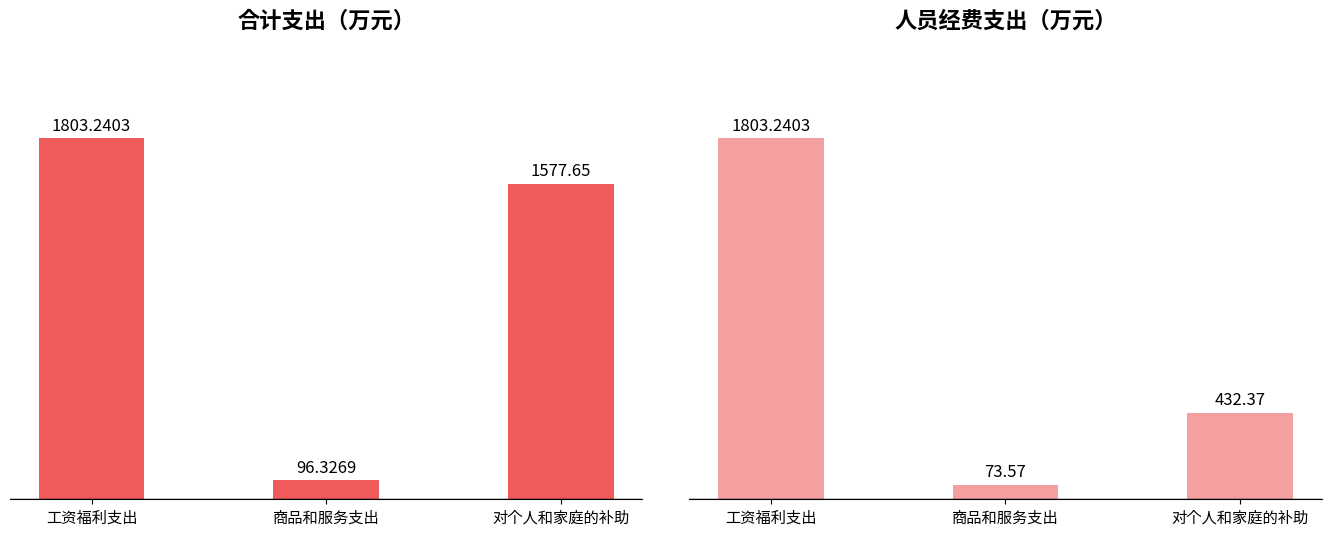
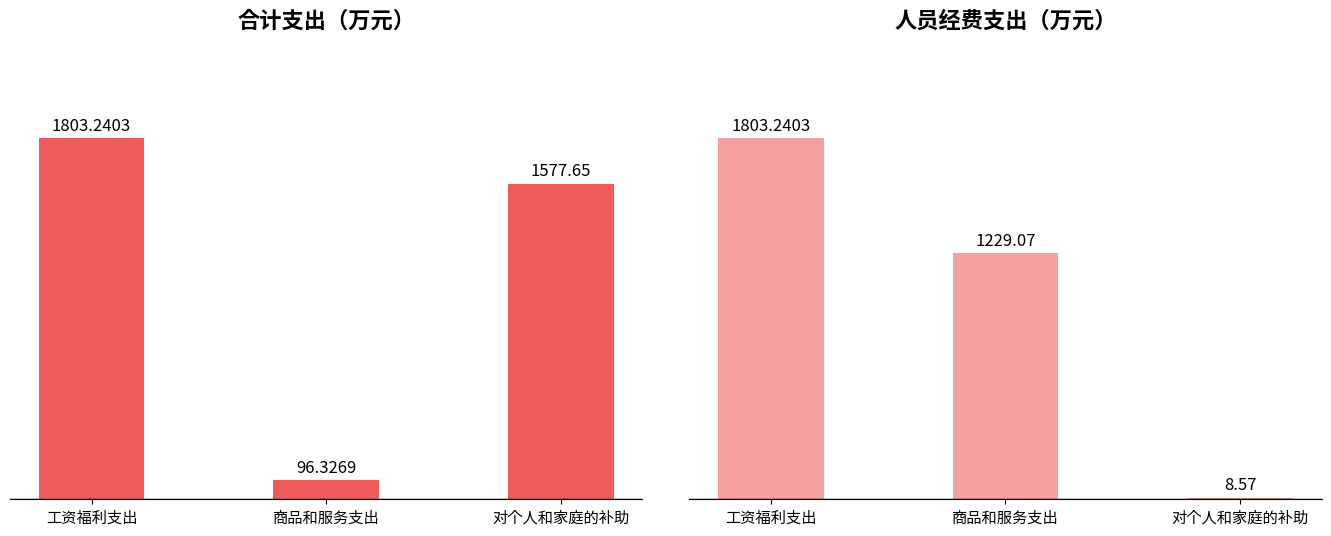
人员经费支出（万元）, 商品和服务支出: 73.57 -> 1229.07
人员经费支出（万元）, 对个人和家庭的补助: 432.37 -> 8.57
